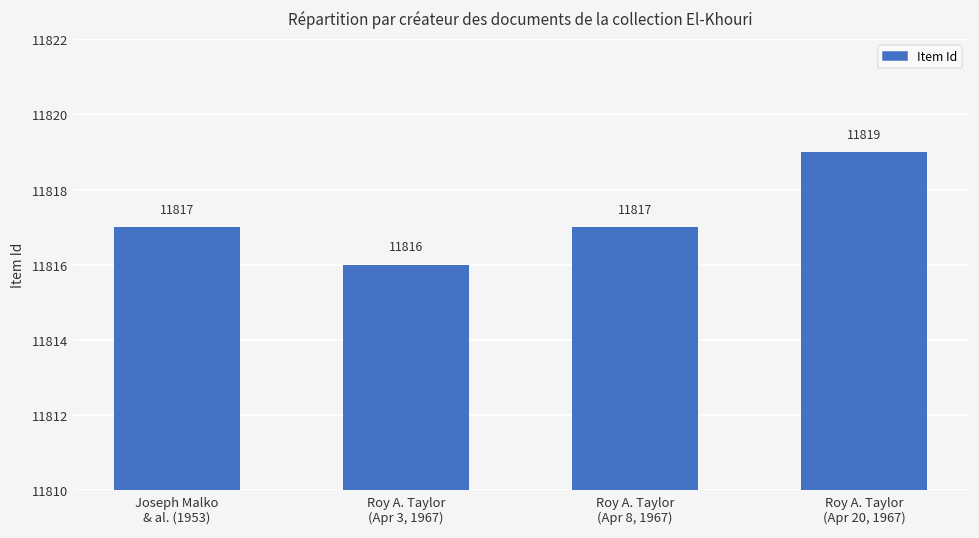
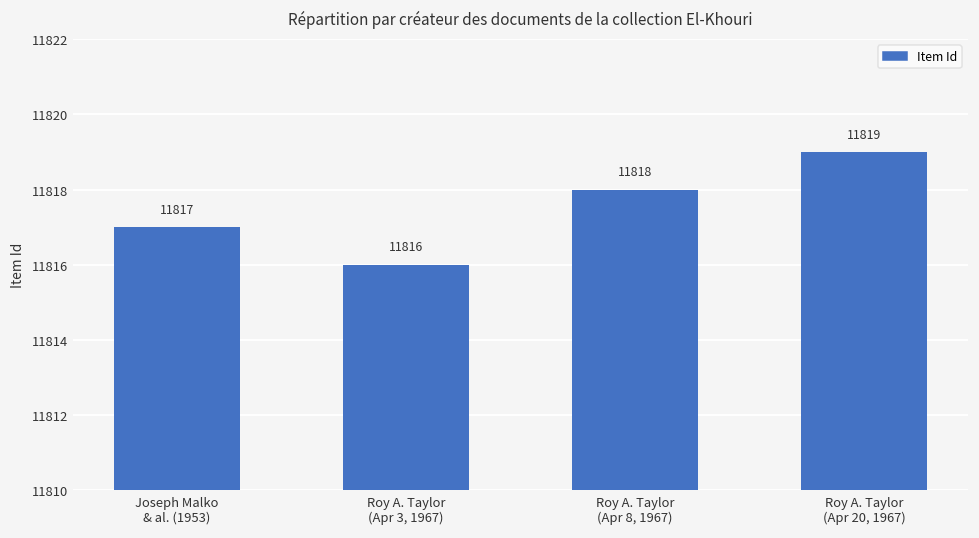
Roy A. Taylor (Apr 8, 1967): 11817 -> 11818
